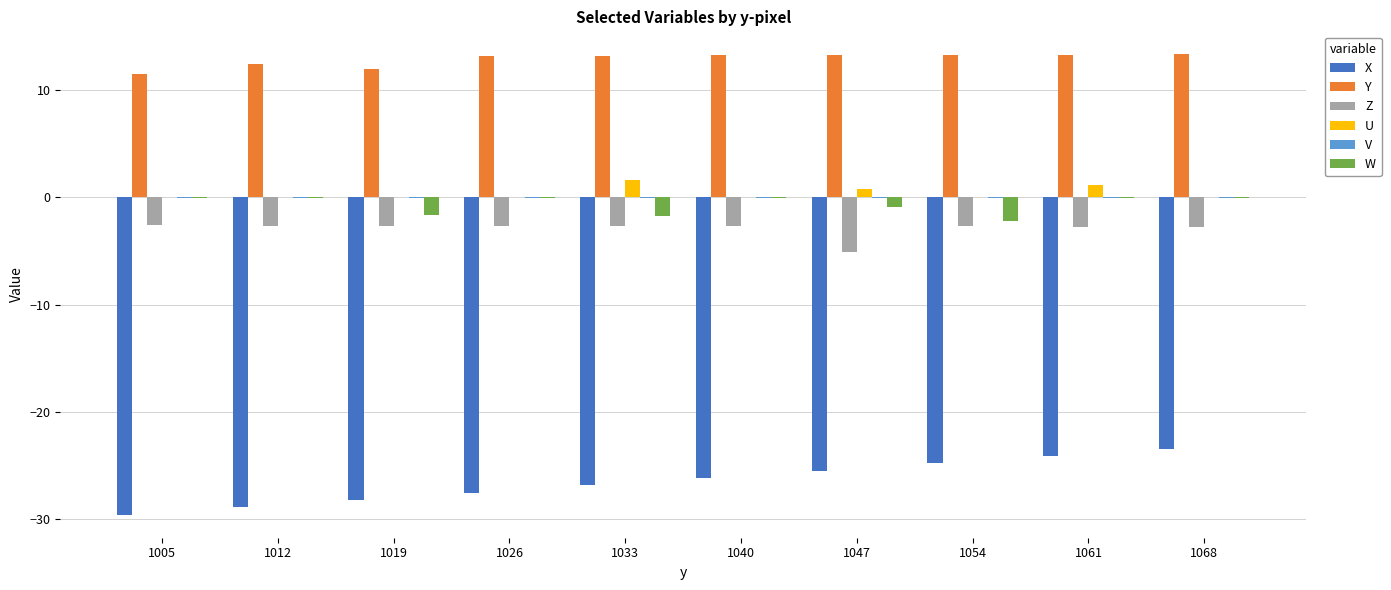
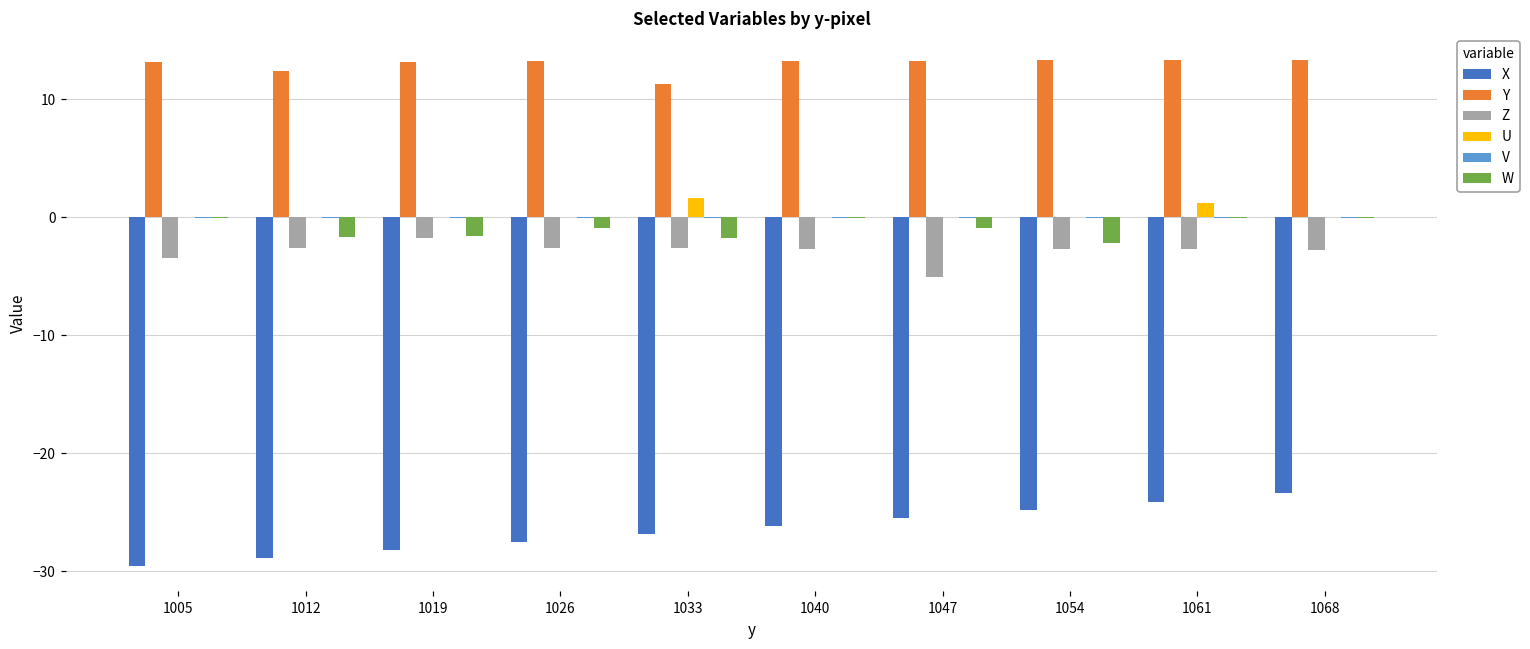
Y, 1005: 11.5 -> 13.1
Z, 1005: -2.6 -> -3.4
W, 1012: 0.0 -> -1.7
Y, 1019: 12.0 -> 13.2
Z, 1019: -2.6 -> -1.7
W, 1026: 0.0 -> -0.9
Y, 1033: 13.2 -> 11.3
U, 1047: 0.8 -> 0.0
